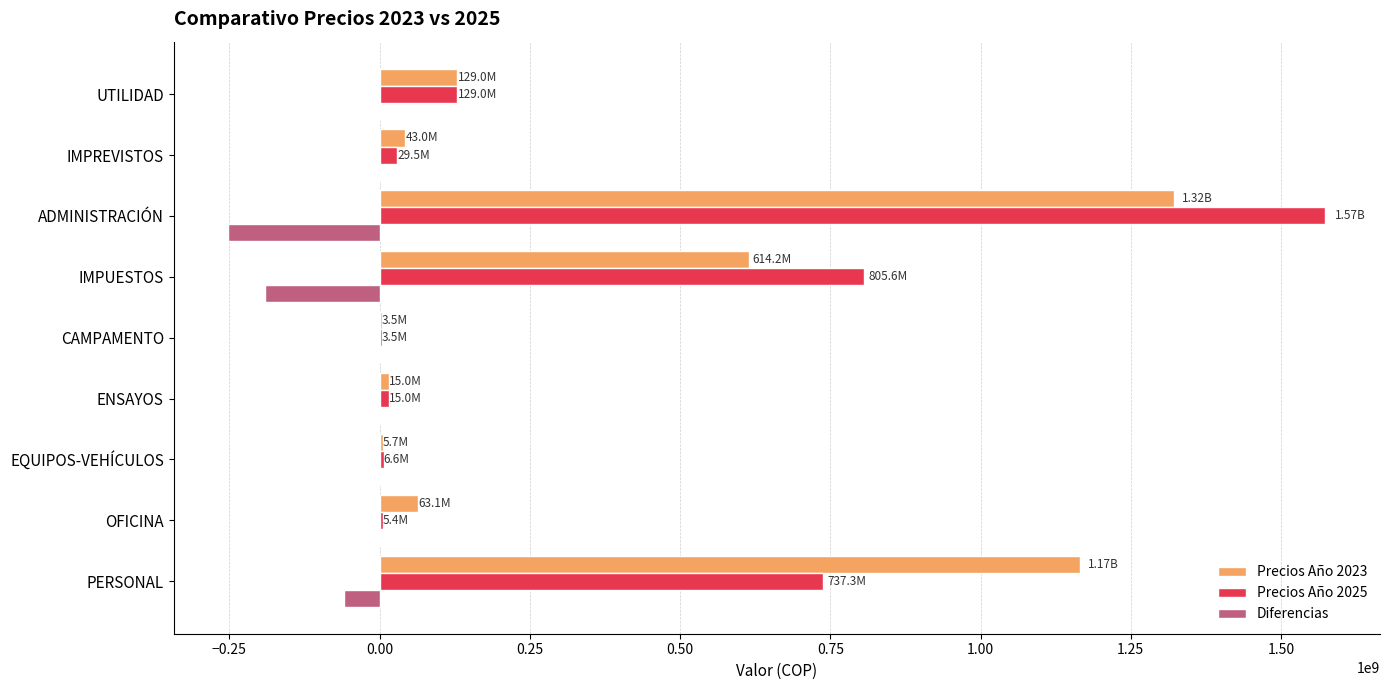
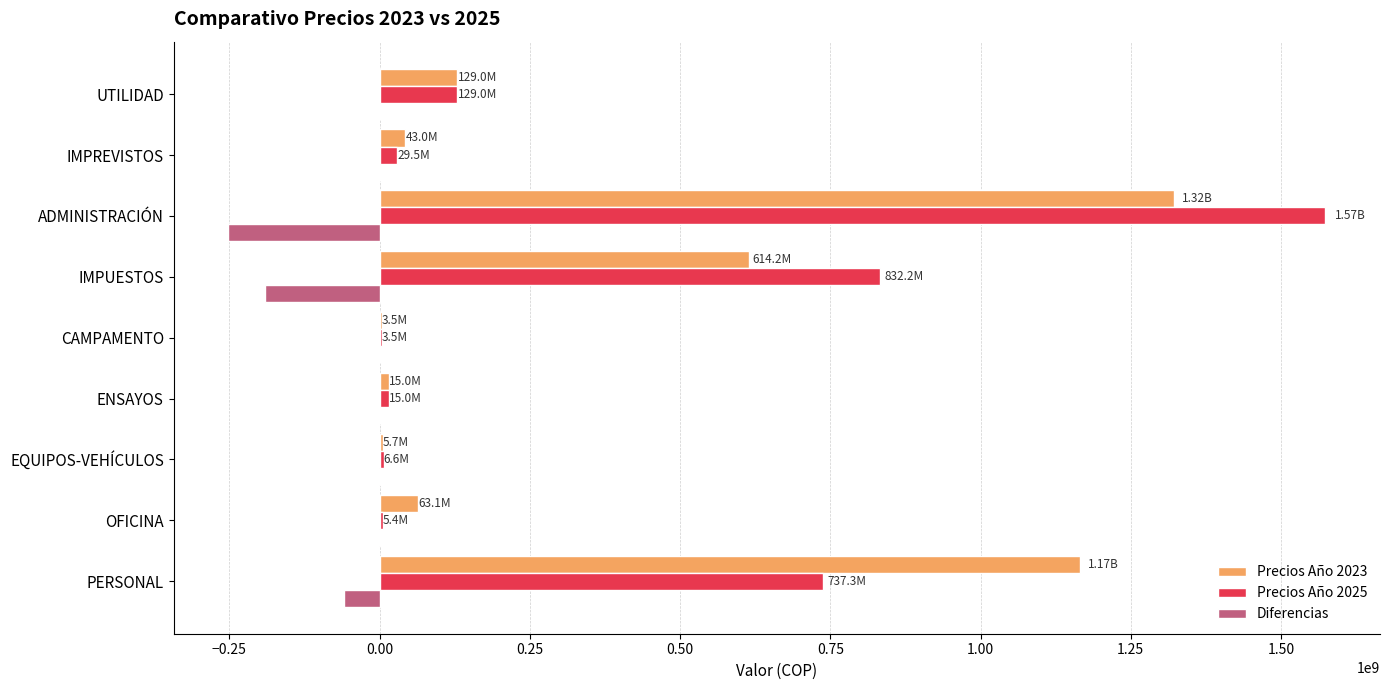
Precios Año 2025, IMPUESTOS: 805.6M -> 832.2M
